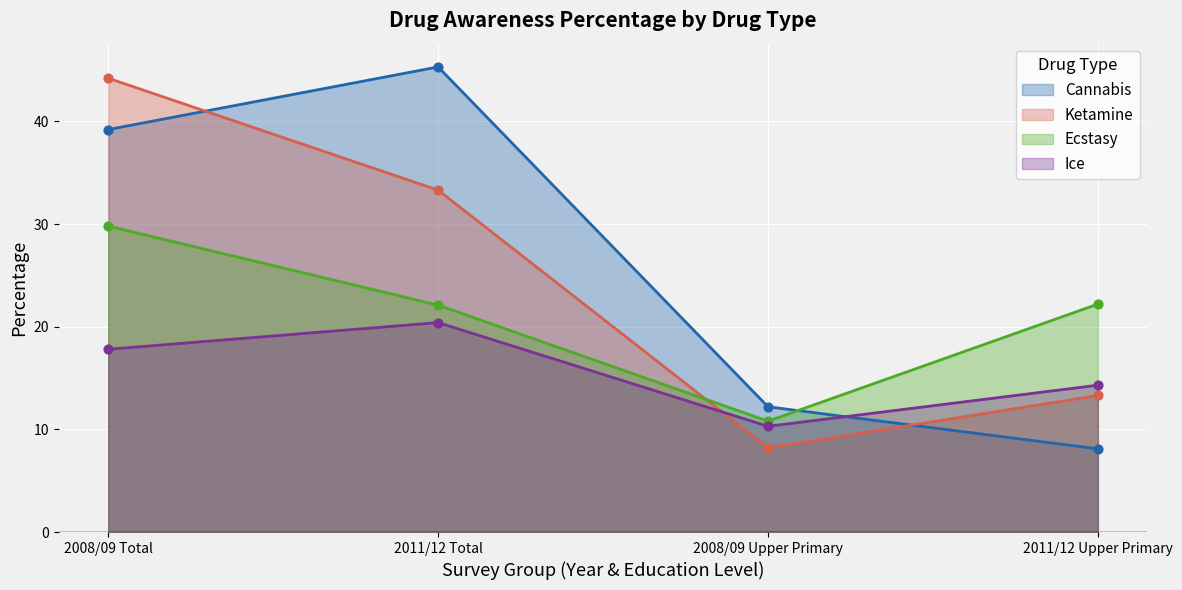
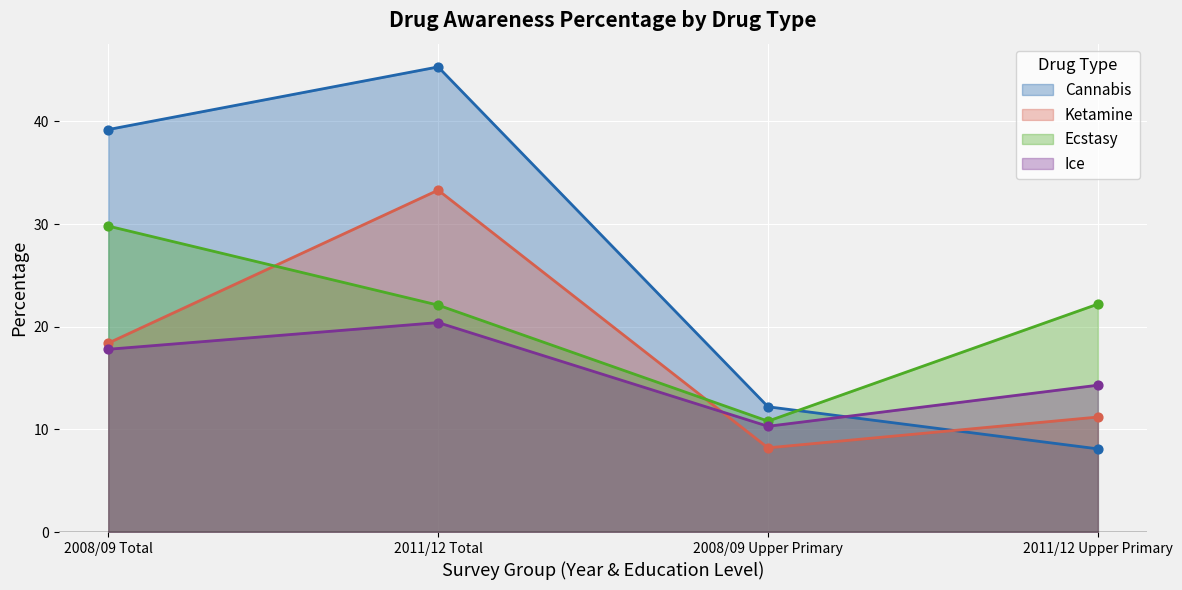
Ketamine, 2008/09 Total: 44.2 -> 18.4
Ketamine, 2011/12 Upper Primary: 13.3 -> 11.2
